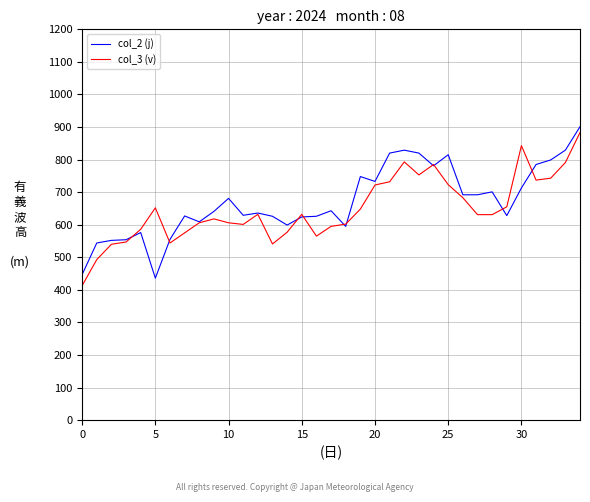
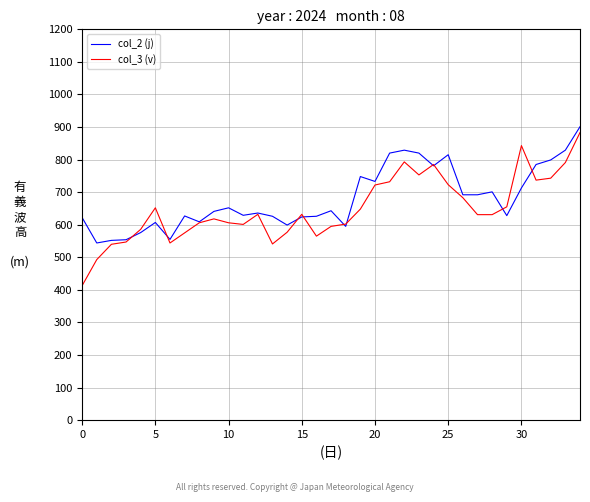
col_2 (j), 0: 450 -> 620
col_2 (j), 5: 440 -> 610
col_2 (j), 10: 680 -> 650
